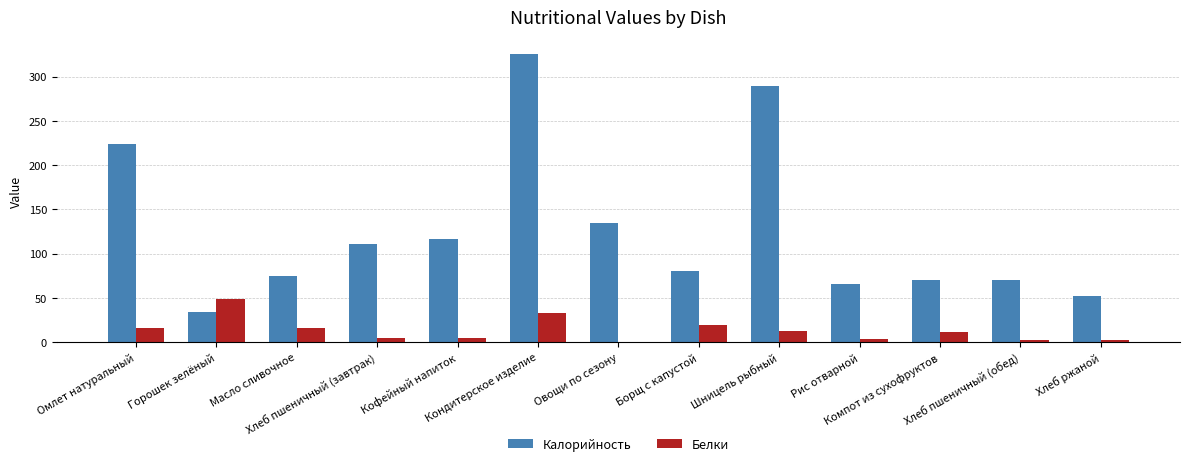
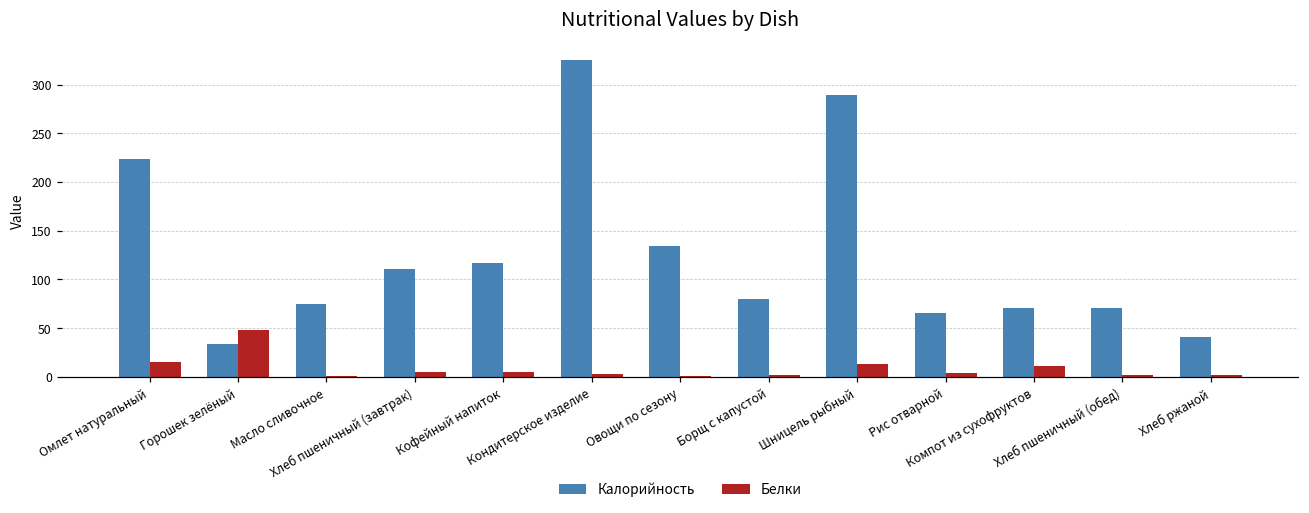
Белки, Масло сливочное: 20 -> 0
Белки, Кондитерское изделие: 30 -> 0
Белки, Борщ с капустой: 20 -> 0
Калорийность, Хлеб ржаной: 50 -> 40
